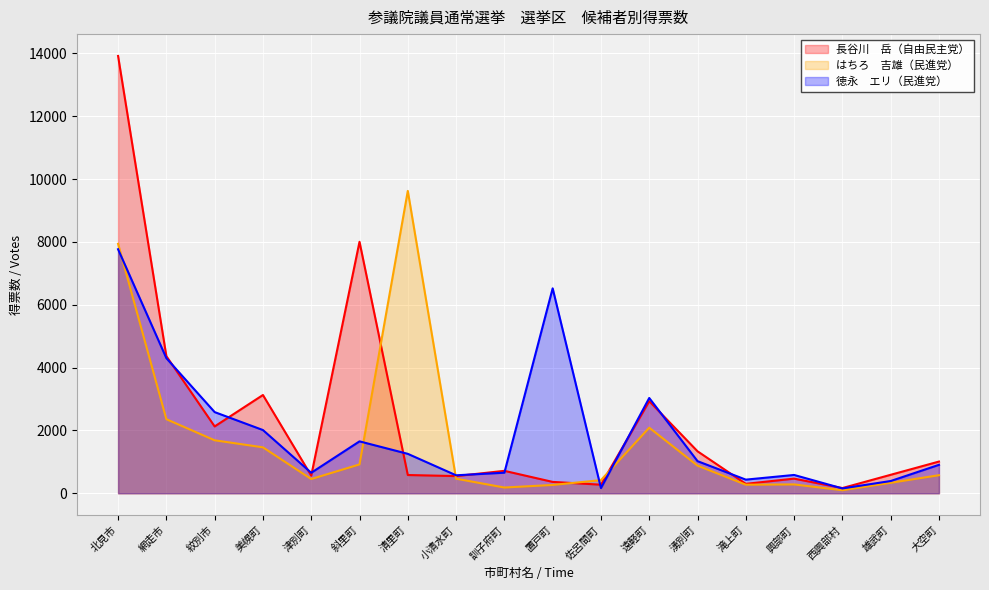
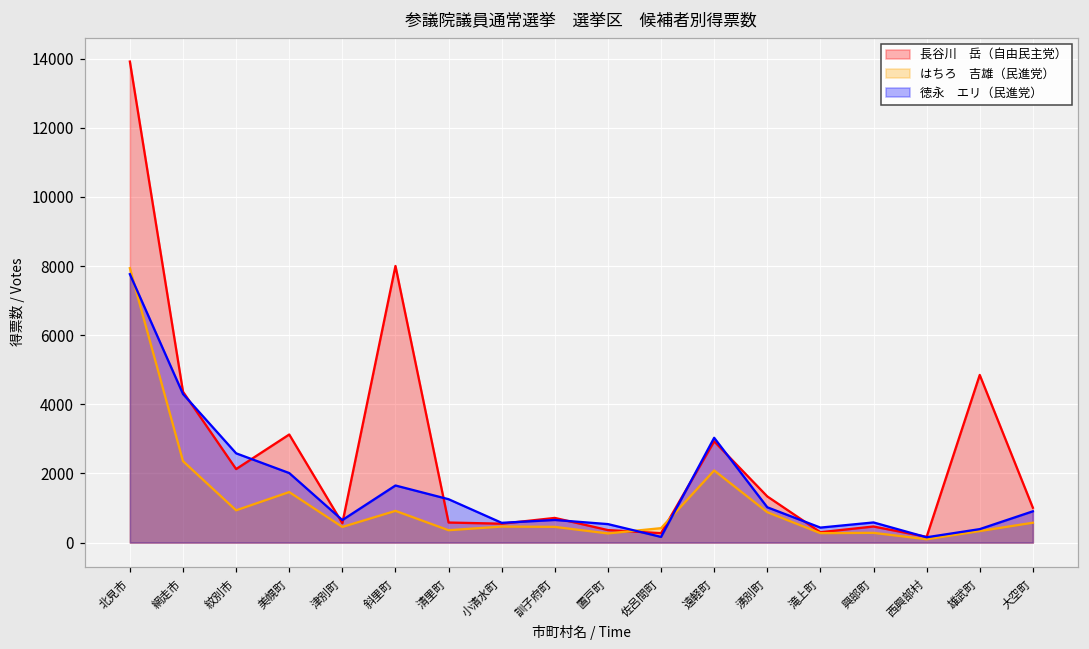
はちろ 吉雄（民進党）, 紋別市: 1700 -> 900
はちろ 吉雄（民進党）, 清里町: 9600 -> 400
はちろ 吉雄（民進党）, 訓子府町: 200 -> 500
徳永 エリ（民進党）, 置戸町: 6500 -> 500
長谷川 岳（自由民主党）, 雄武町: 600 -> 4900
